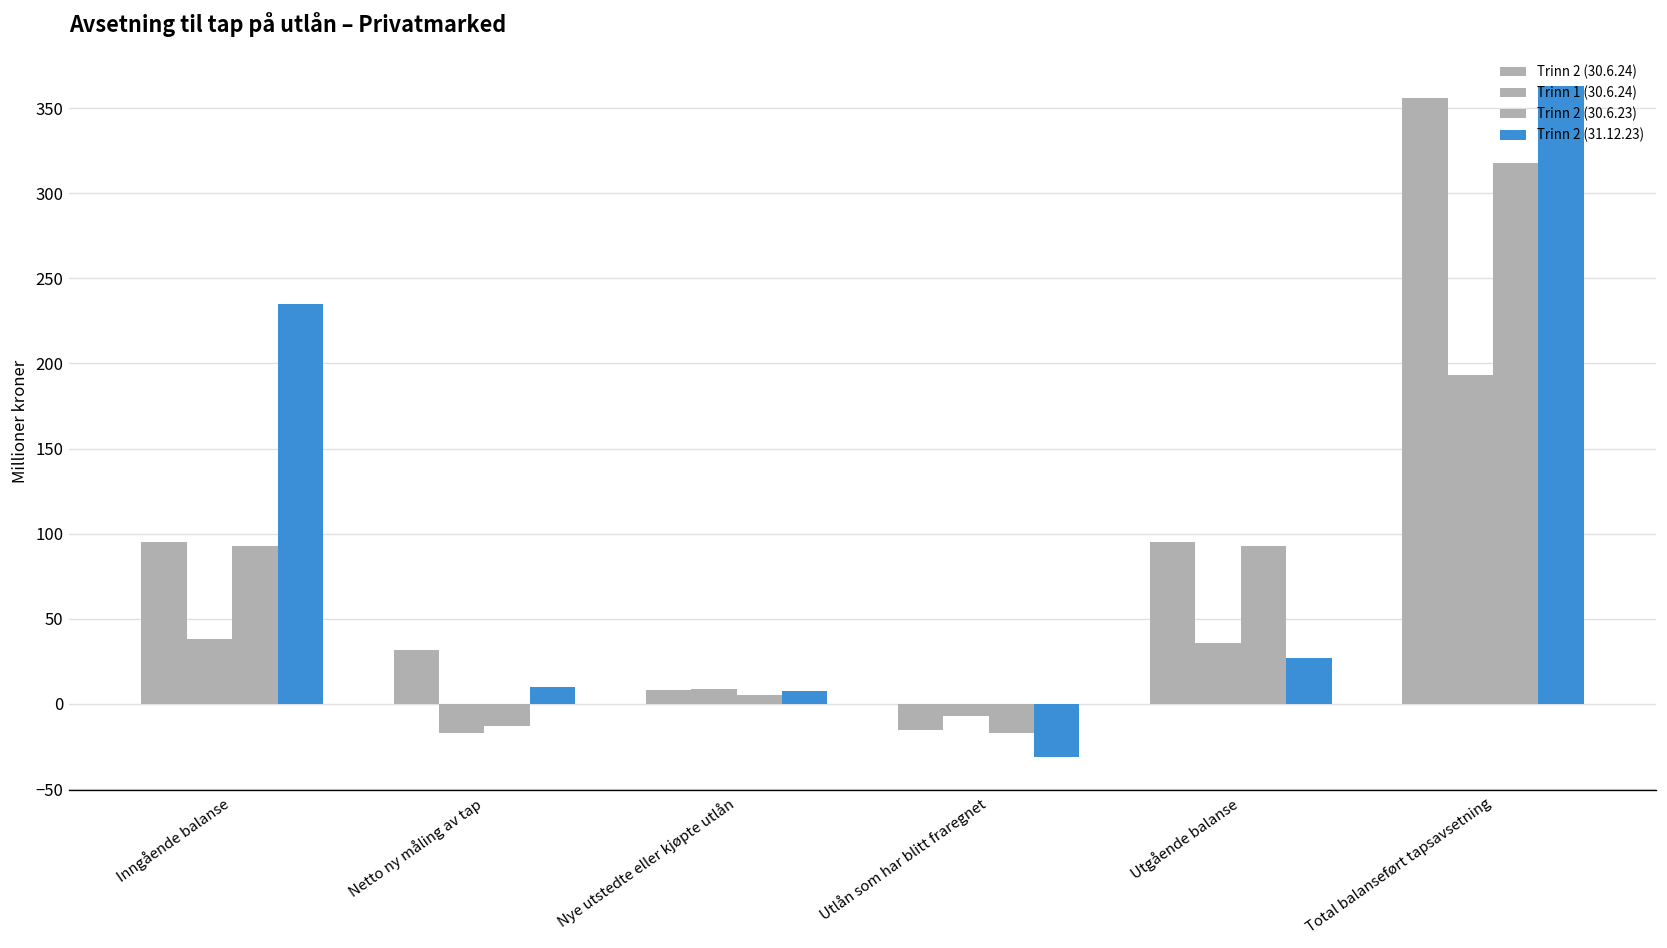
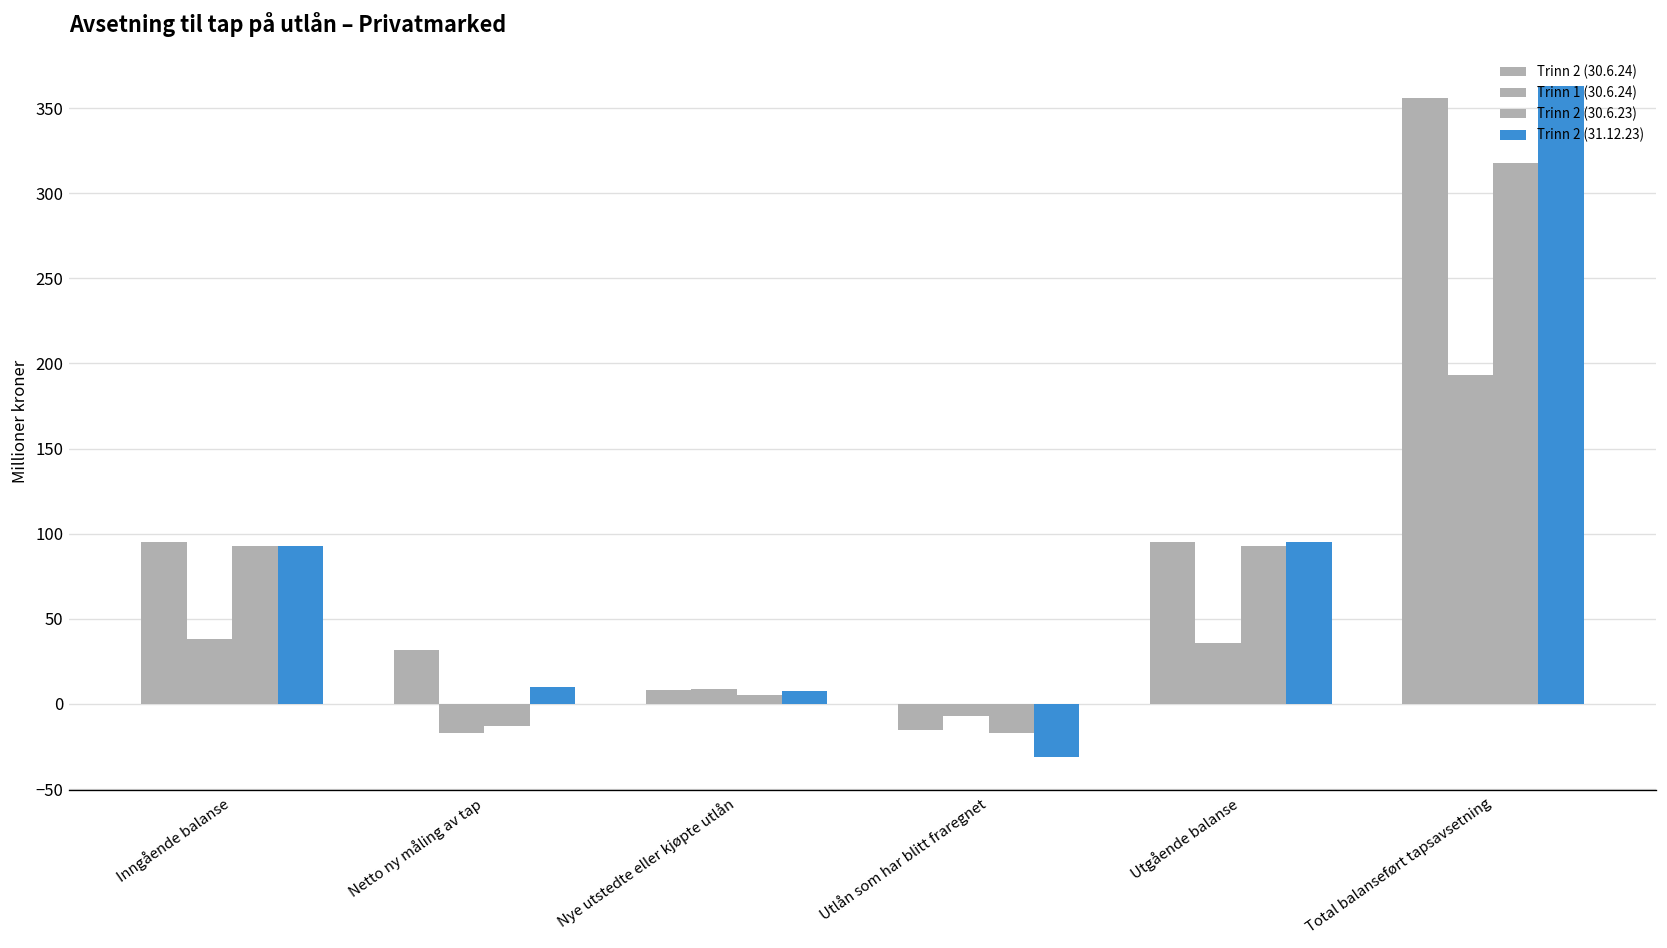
Trinn 2 (31.12.23), Inngående balanse: 235 -> 93
Trinn 2 (31.12.23), Utgående balanse: 27 -> 95
